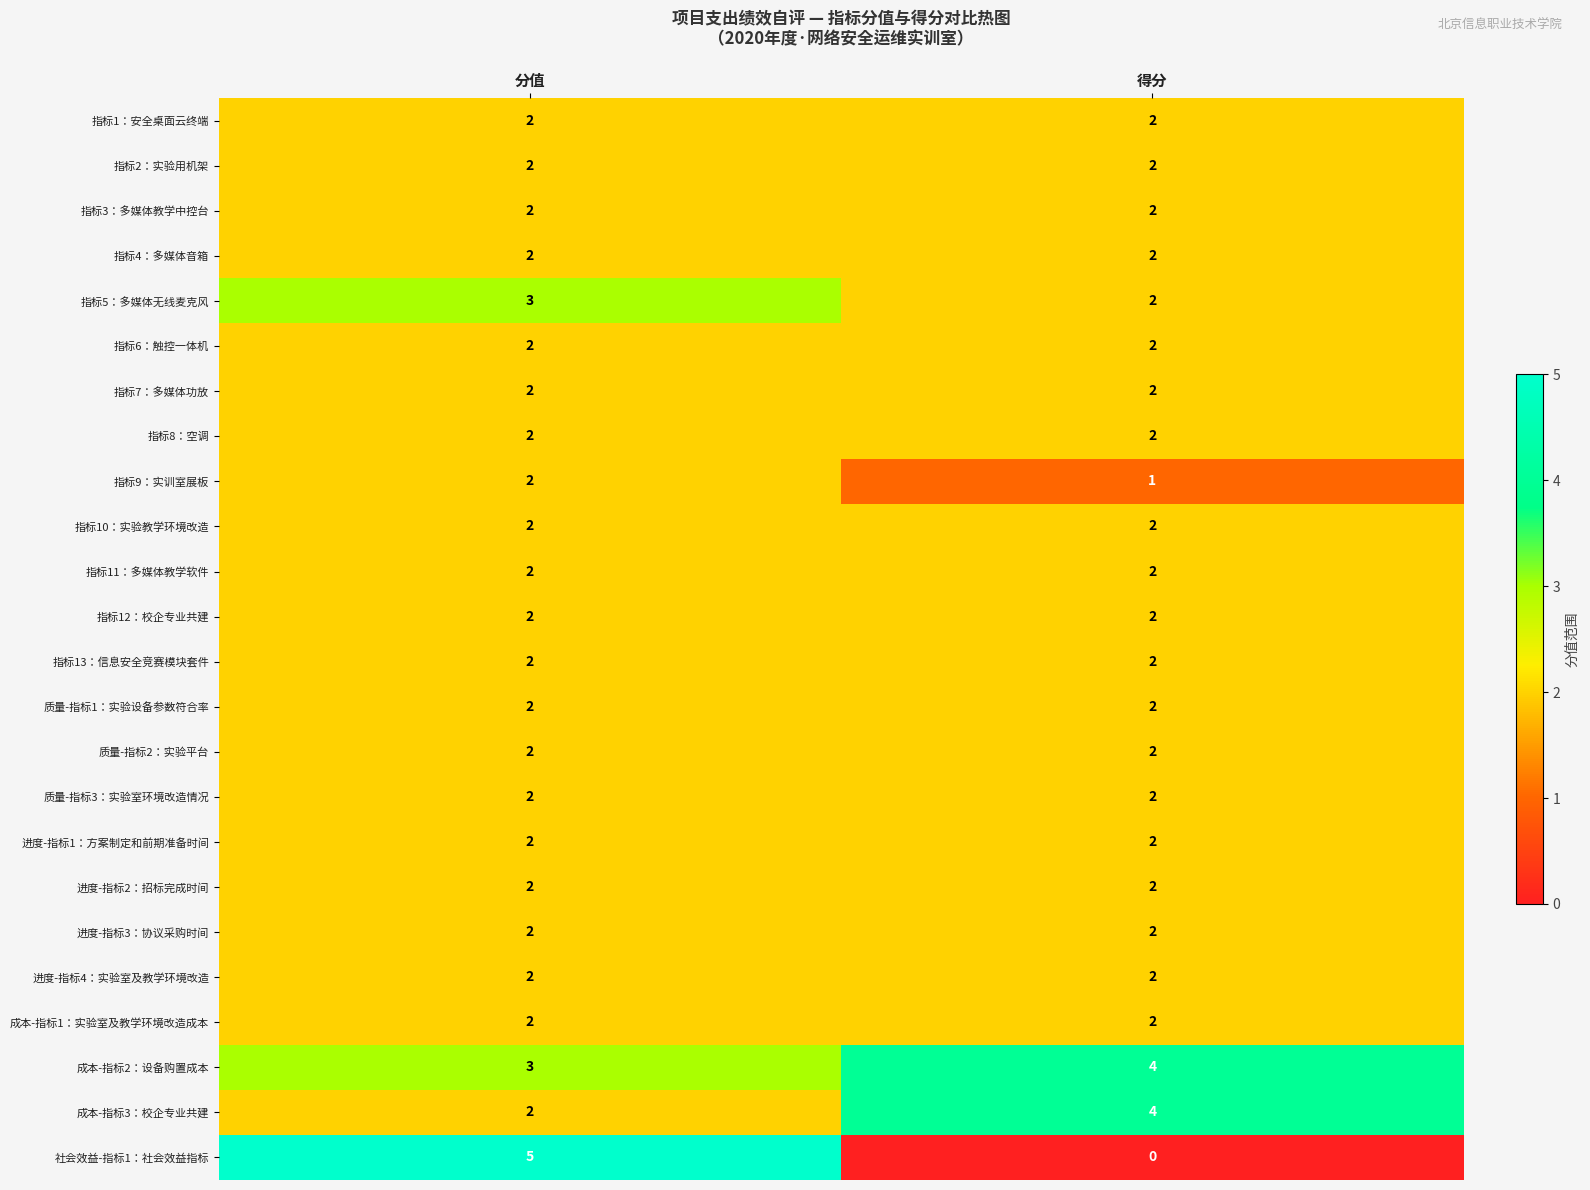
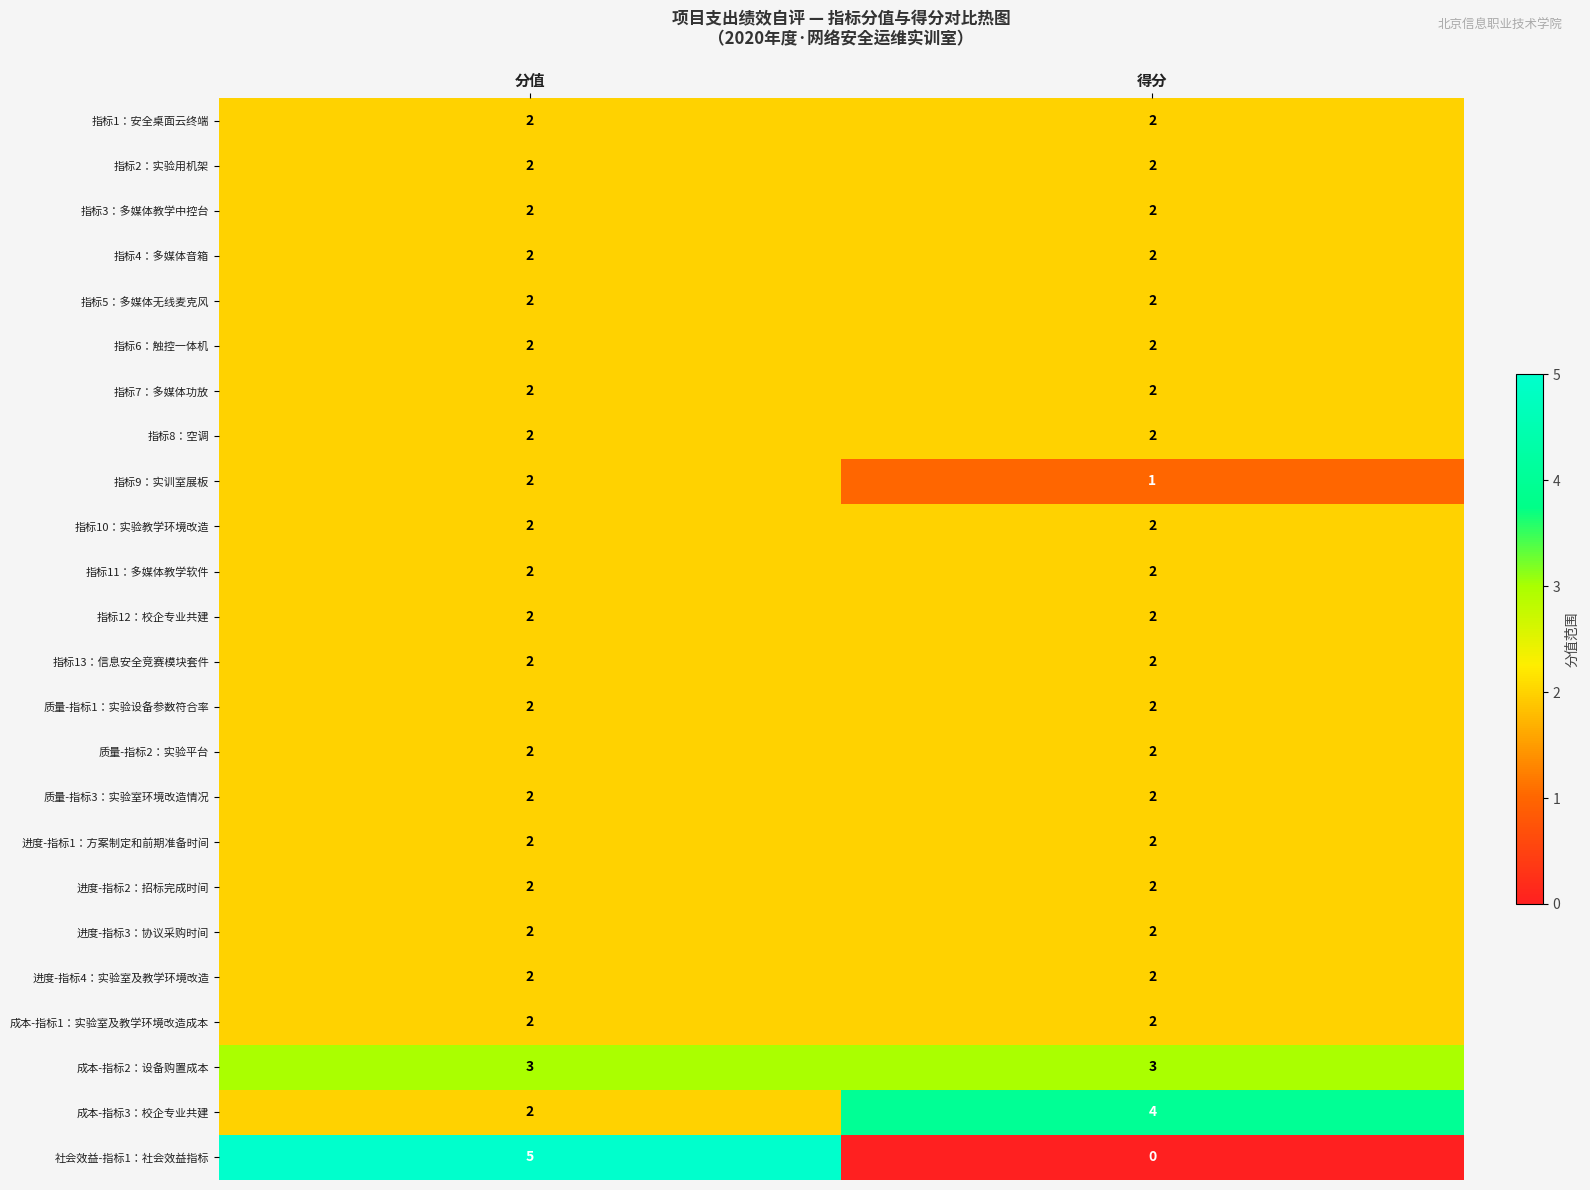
指标5：多媒体无线麦克风, 分值: 3 -> 2
成本-指标2：设备购置成本, 得分: 4 -> 3
